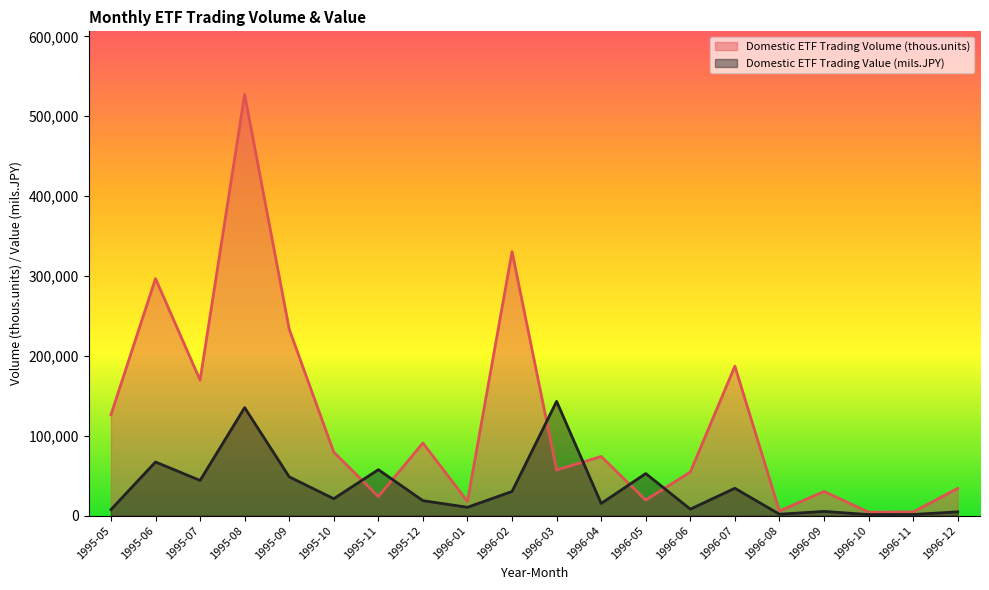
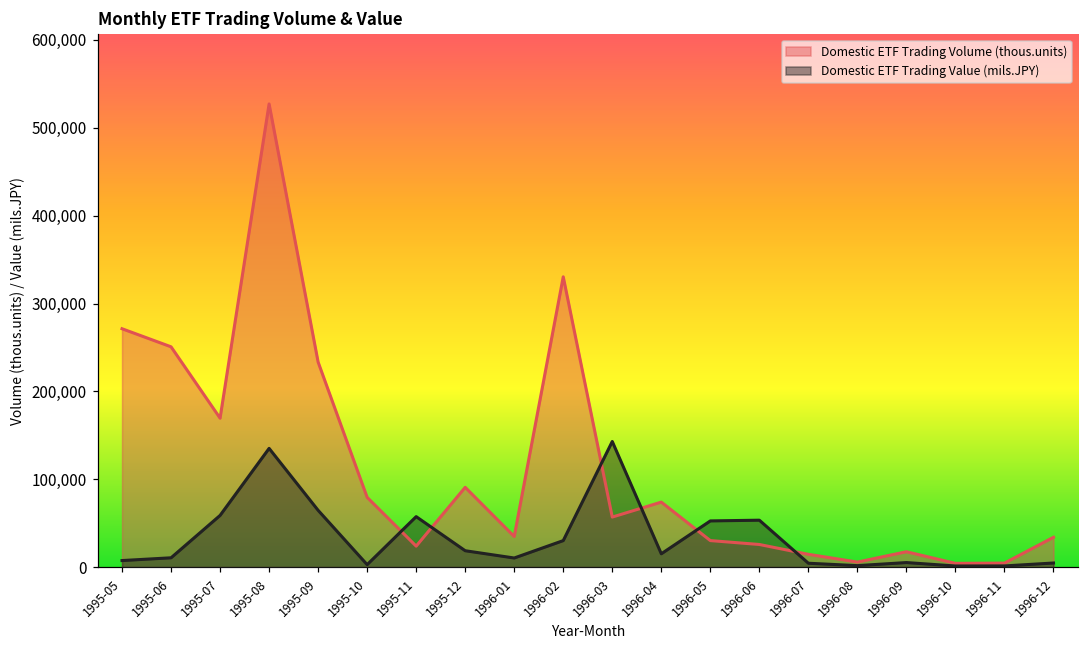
Domestic ETF Trading Volume (thous.units), 1995-05: 130,000 -> 270,000
Domestic ETF Trading Volume (thous.units), 1995-06: 300,000 -> 250,000
Domestic ETF Trading Value (mils.JPY), 1995-06: 70,000 -> 10,000
Domestic ETF Trading Value (mils.JPY), 1995-07: 40,000 -> 60,000
Domestic ETF Trading Value (mils.JPY), 1995-09: 50,000 -> 60,000
Domestic ETF Trading Value (mils.JPY), 1995-10: 20,000 -> 0
Domestic ETF Trading Volume (thous.units), 1996-01: 20,000 -> 30,000
Domestic ETF Trading Volume (thous.units), 1996-05: 20,000 -> 30,000
Domestic ETF Trading Volume (thous.units), 1996-06: 50,000 -> 30,000
Domestic ETF Trading Value (mils.JPY), 1996-06: 10,000 -> 50,000
Domestic ETF Trading Volume (thous.units), 1996-07: 190,000 -> 10,000
Domestic ETF Trading Value (mils.JPY), 1996-07: 30,000 -> 0
Domestic ETF Trading Volume (thous.units), 1996-09: 30,000 -> 20,000
